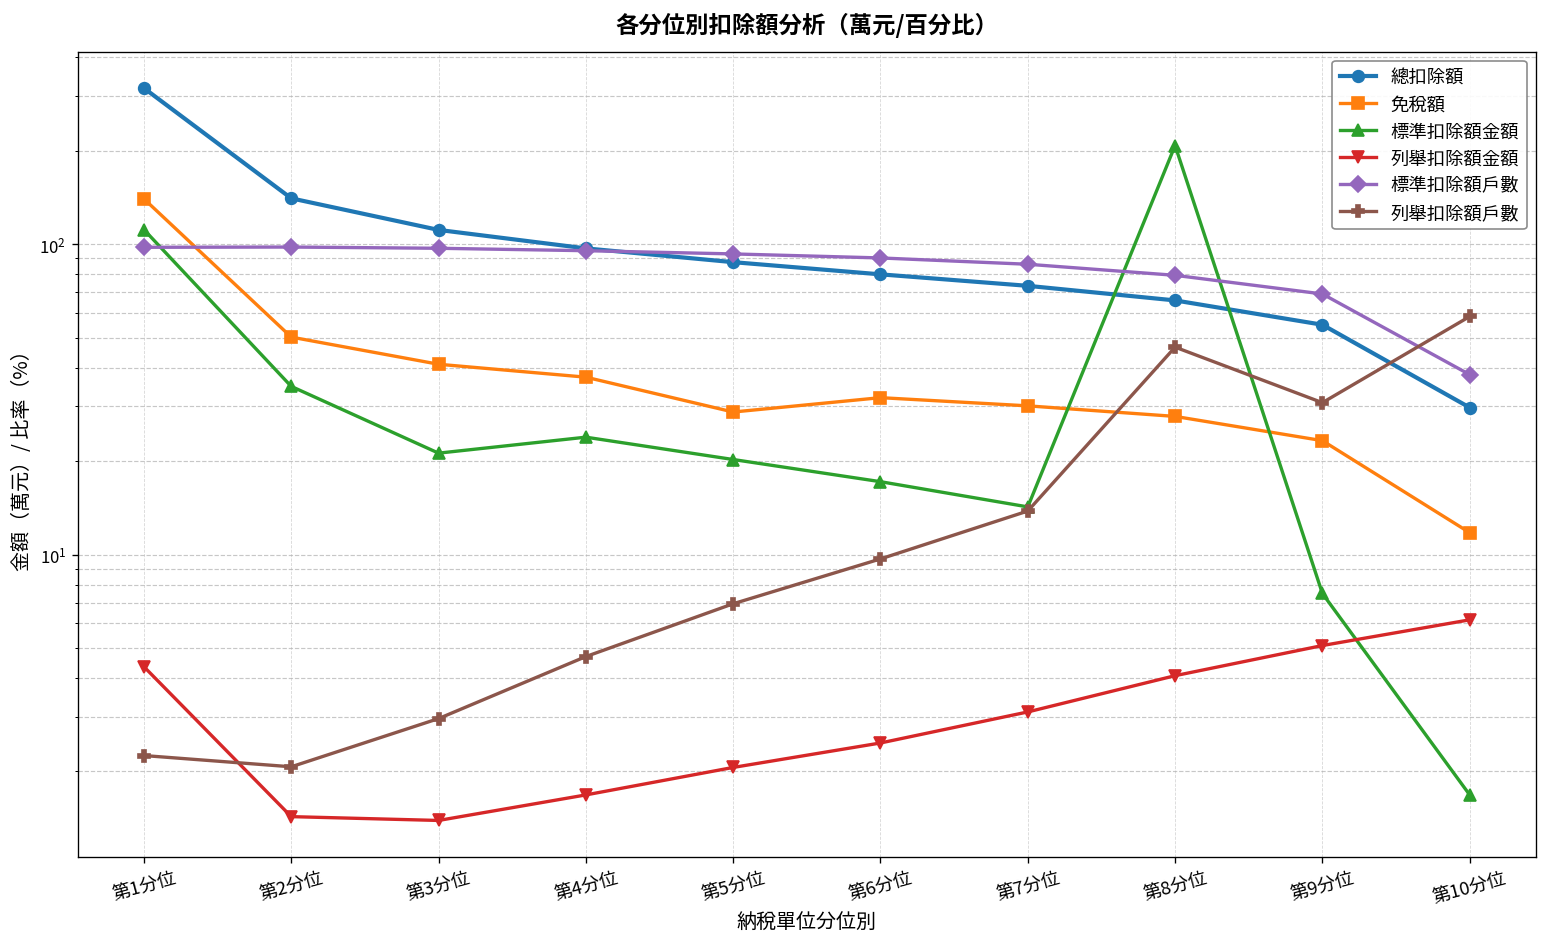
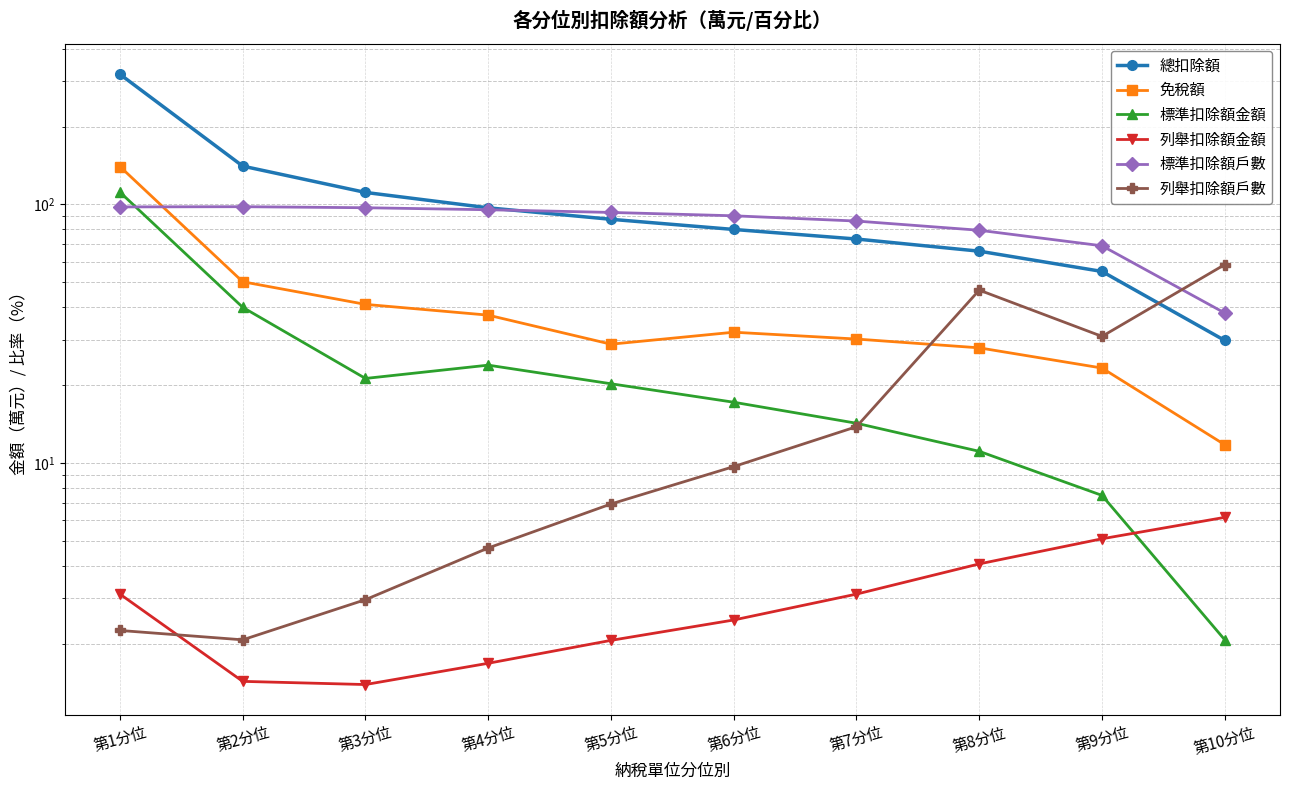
列舉扣除額金額, 第1分位: 4.4 -> 3.1
標準扣除額金額, 第2分位: 35 -> 40
標準扣除額金額, 第8分位: 210 -> 11.1
標準扣除額金額, 第10分位: 1.7 -> 2.1
